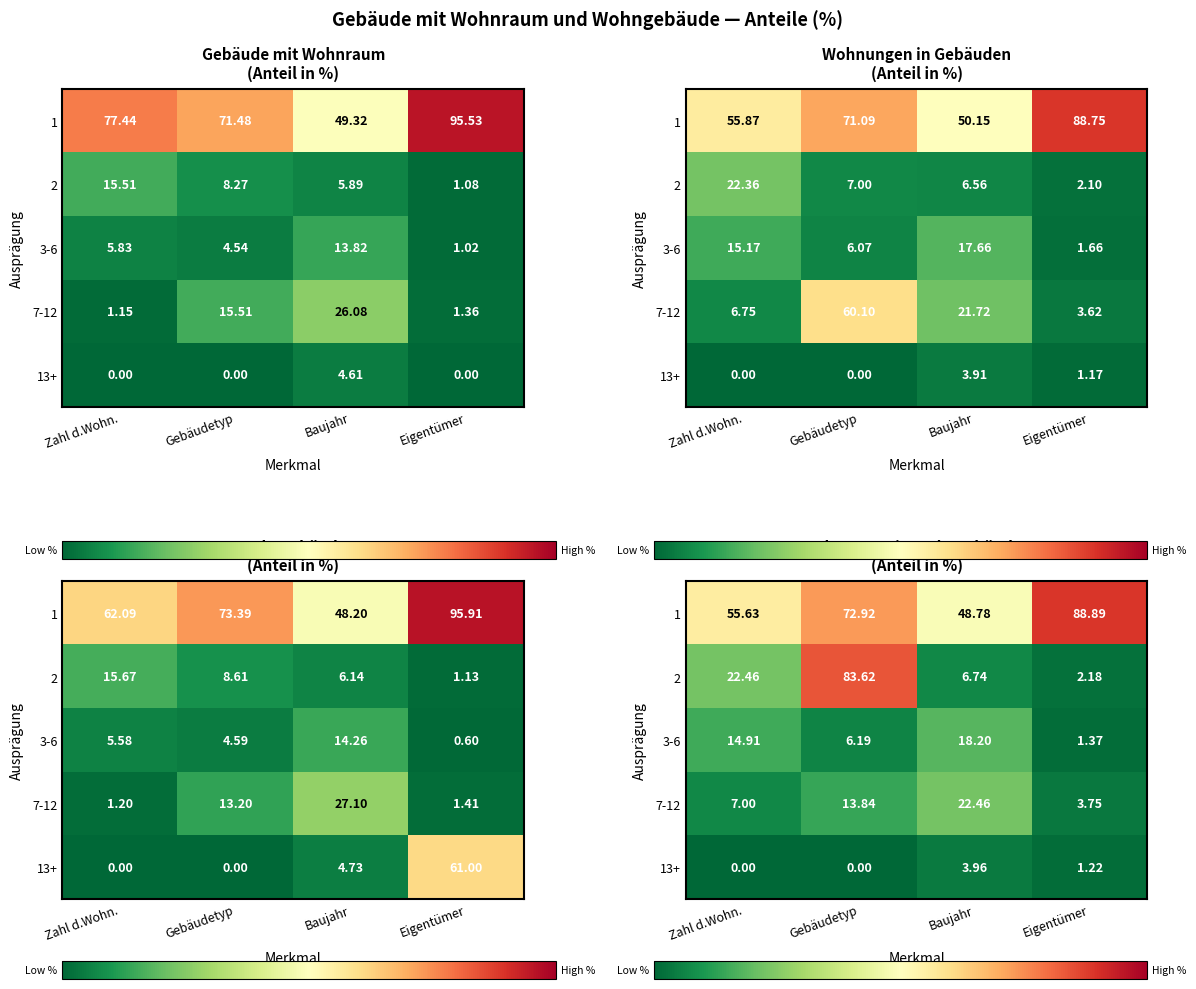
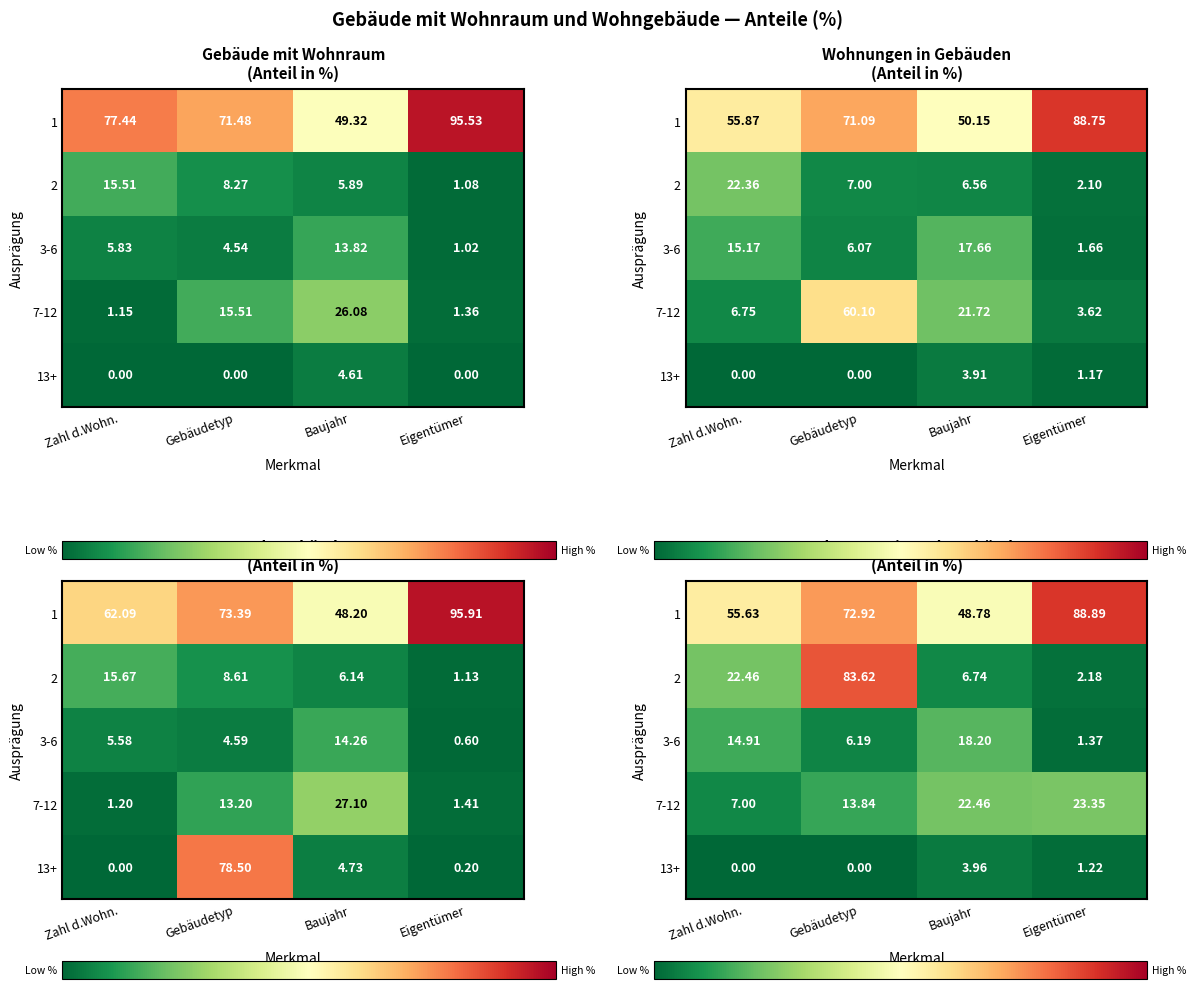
Wohngebäude (Anteil in %), 13+, Gebäudetyp: 0.00 -> 78.50
Wohngebäude (Anteil in %), 13+, Eigentümer: 61.00 -> 0.20
Wohnungen in Wohngebäuden (Anteil in %), 7-12, Eigentümer: 3.75 -> 23.35
